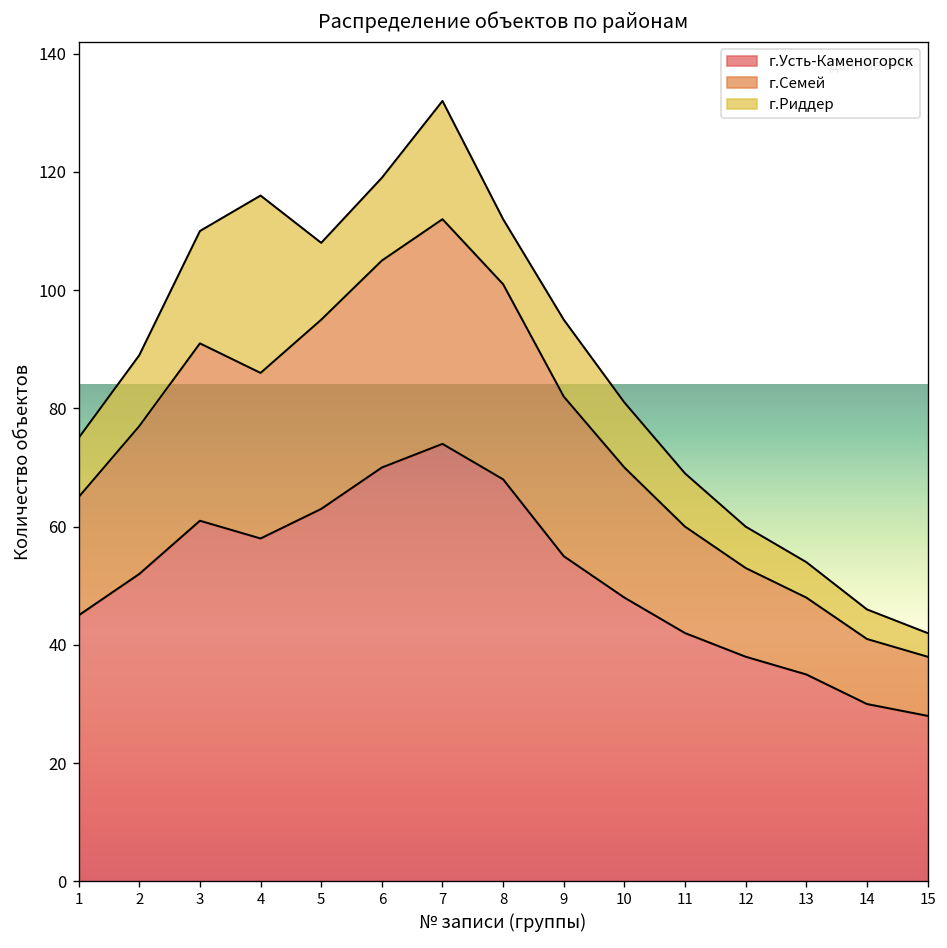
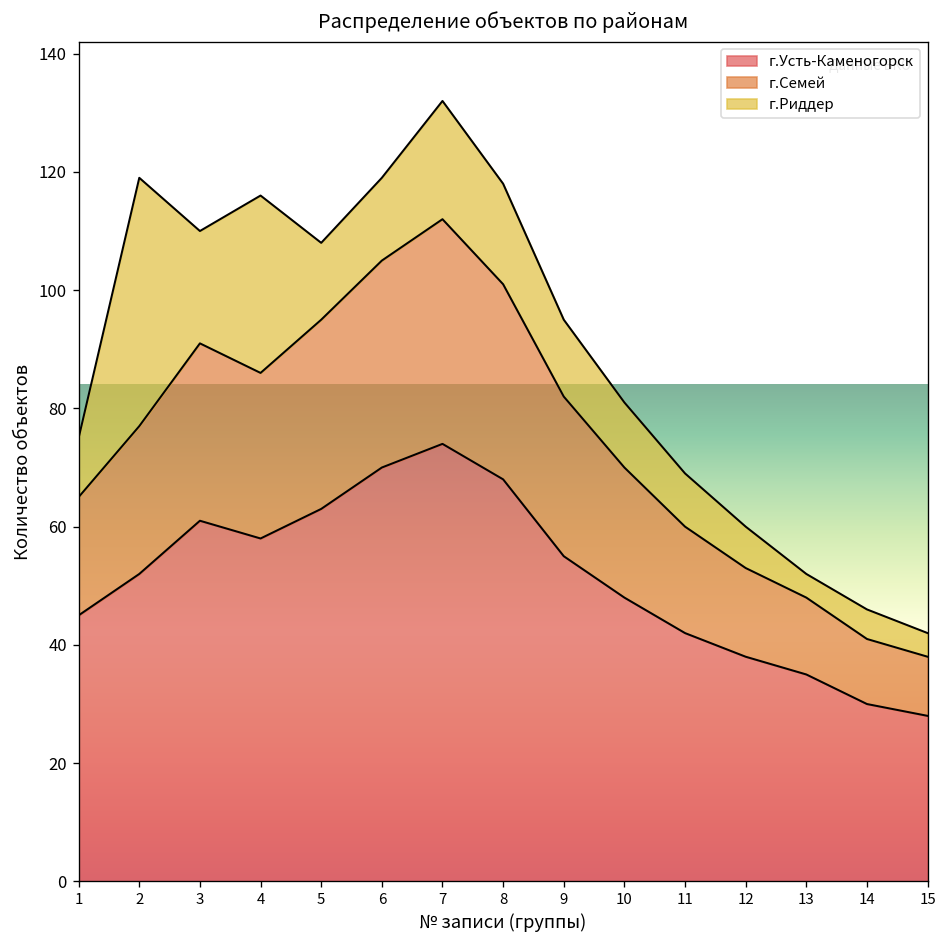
г.Риддер, 2: 12 -> 42
г.Риддер, 8: 11 -> 17
г.Риддер, 13: 6 -> 4
